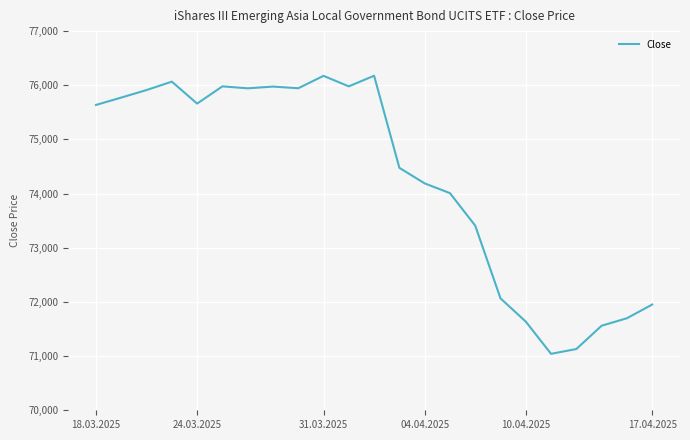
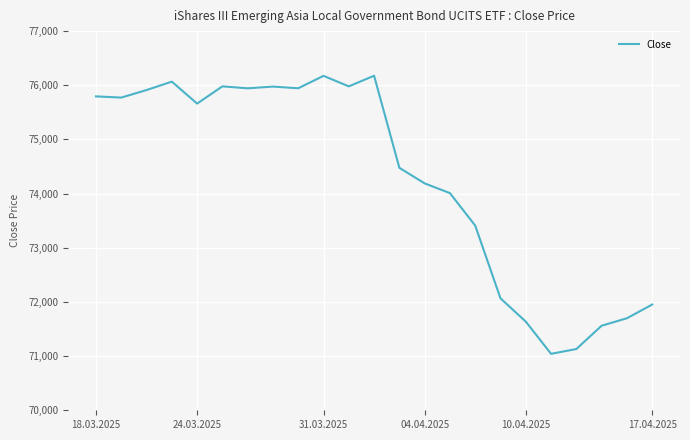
18.03.2025: 75,600 -> 75,800
